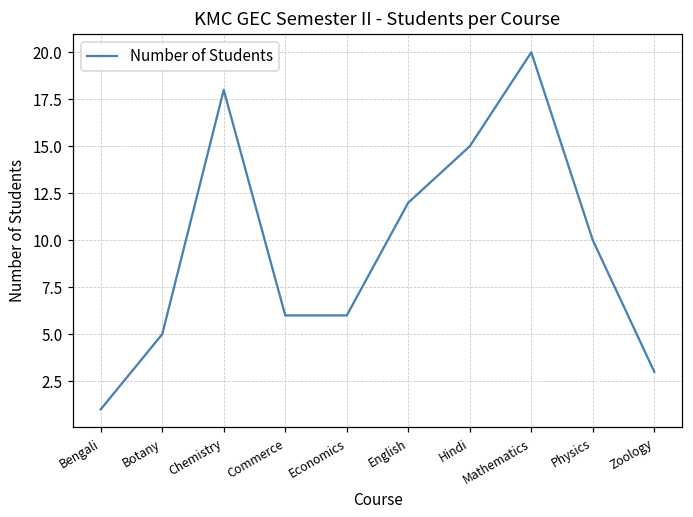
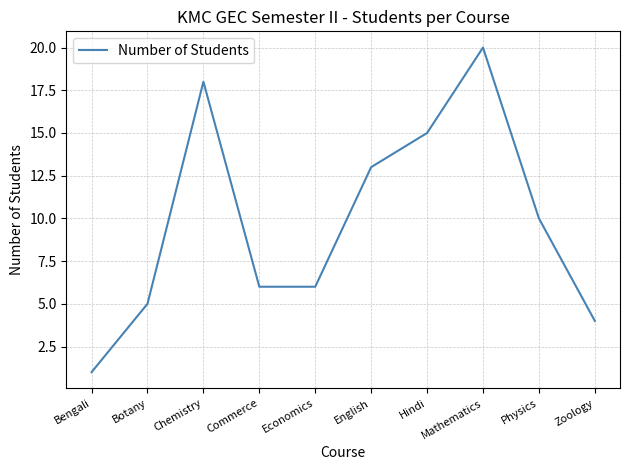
English: 12 -> 13
Zoology: 3 -> 4
